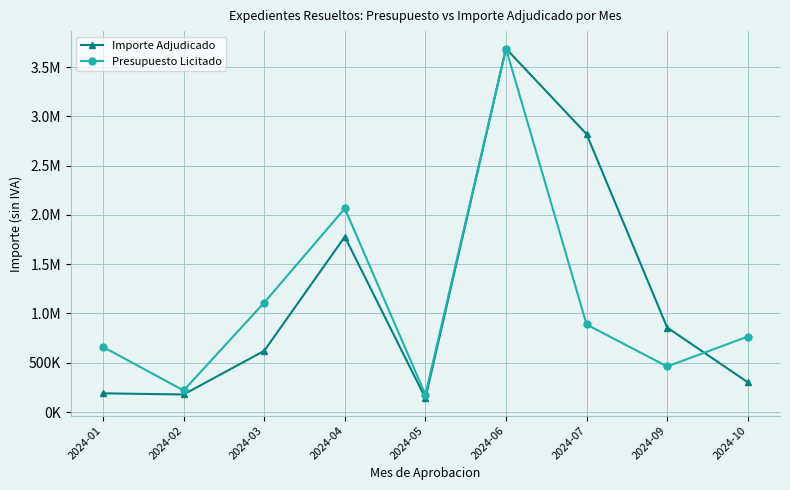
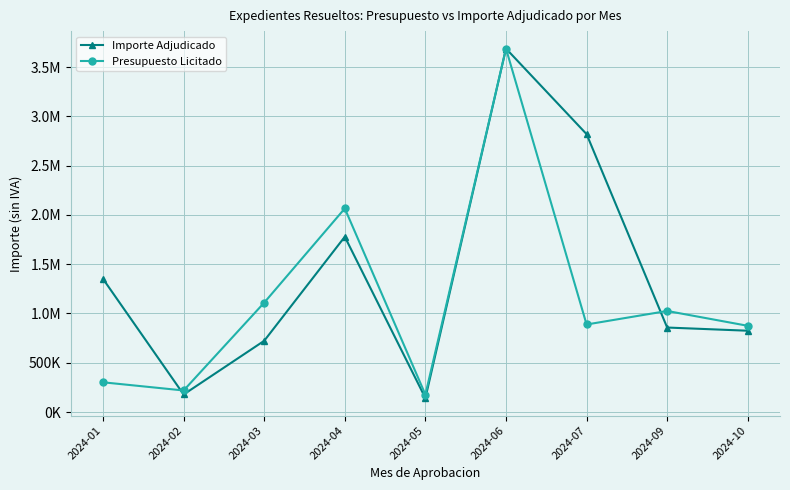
Importe Adjudicado, 2024-01: 200000 -> 1400000
Presupuesto Licitado, 2024-01: 700000 -> 300000
Importe Adjudicado, 2024-03: 600000 -> 700000
Presupuesto Licitado, 2024-09: 500000 -> 1000000
Importe Adjudicado, 2024-10: 300000 -> 800000
Presupuesto Licitado, 2024-10: 800000 -> 900000
